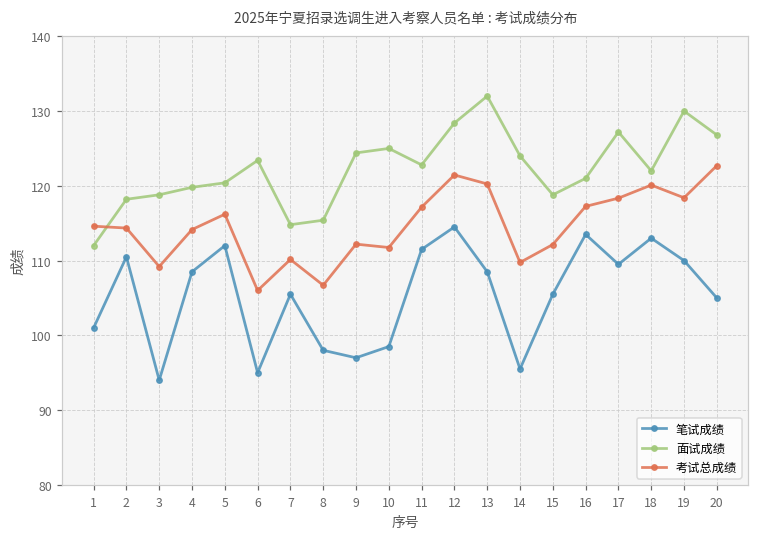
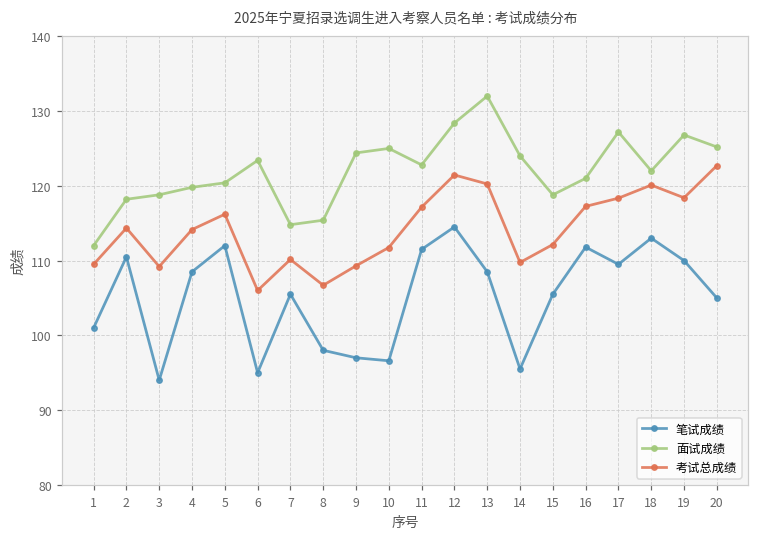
考试总成绩, 1: 115 -> 110
考试总成绩, 9: 112 -> 109
笔试成绩, 10: 99 -> 97
笔试成绩, 16: 114 -> 112
面试成绩, 19: 130 -> 127
面试成绩, 20: 127 -> 125
